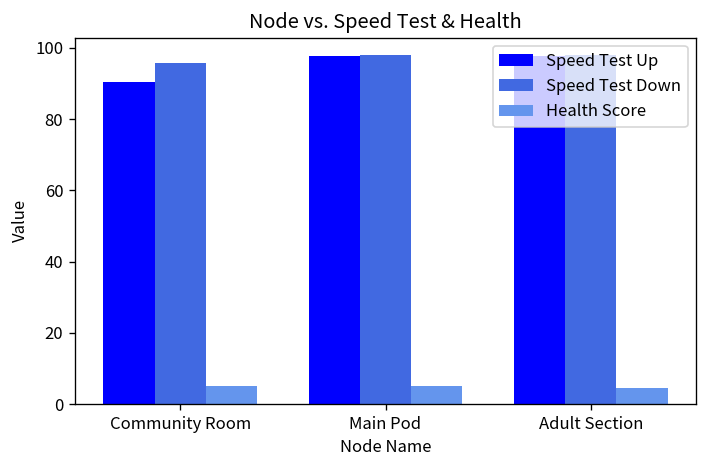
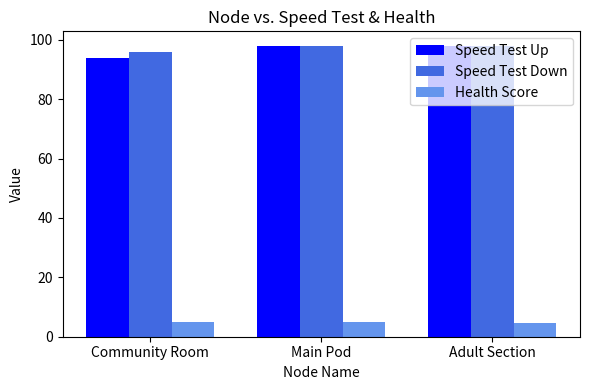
Speed Test Up, Community Room: 91 -> 94
